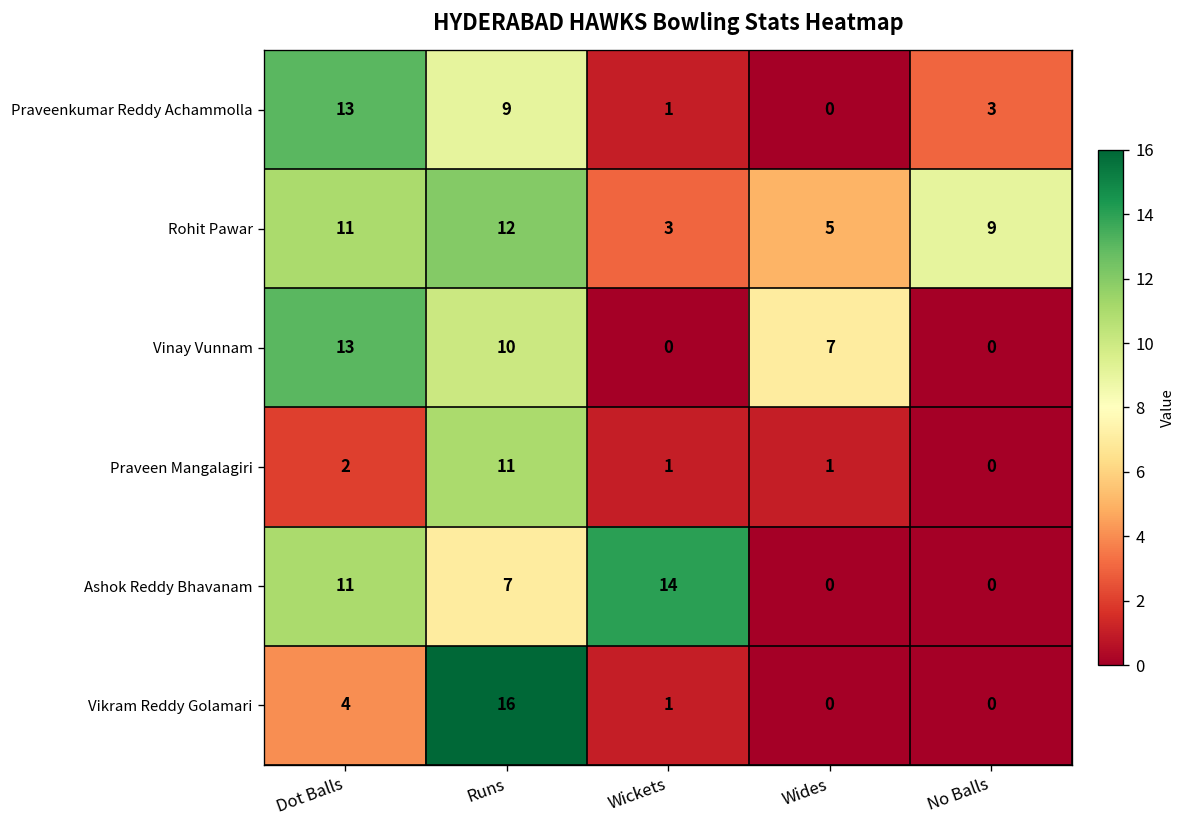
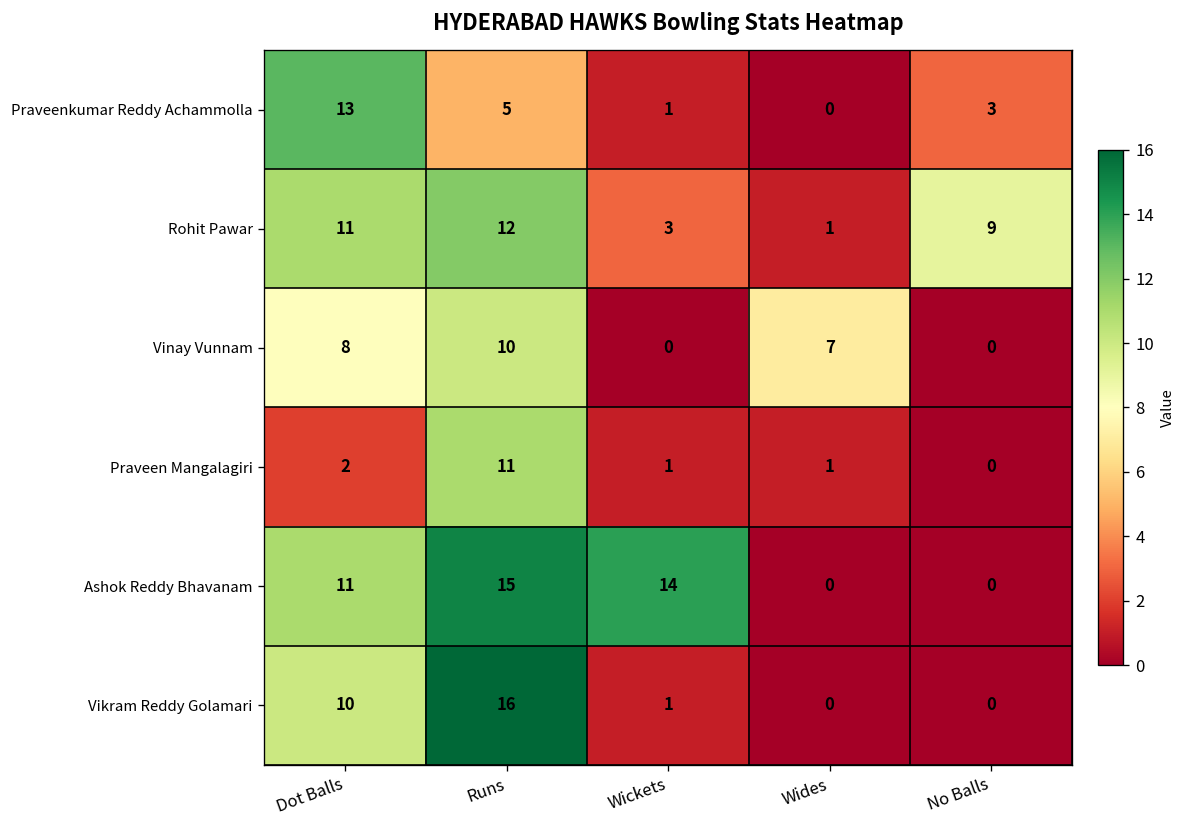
Praveenkumar Reddy Achammolla, Runs: 9 -> 5
Rohit Pawar, Wides: 5 -> 1
Vinay Vunnam, Dot Balls: 13 -> 8
Ashok Reddy Bhavanam, Runs: 7 -> 15
Vikram Reddy Golamari, Dot Balls: 4 -> 10
